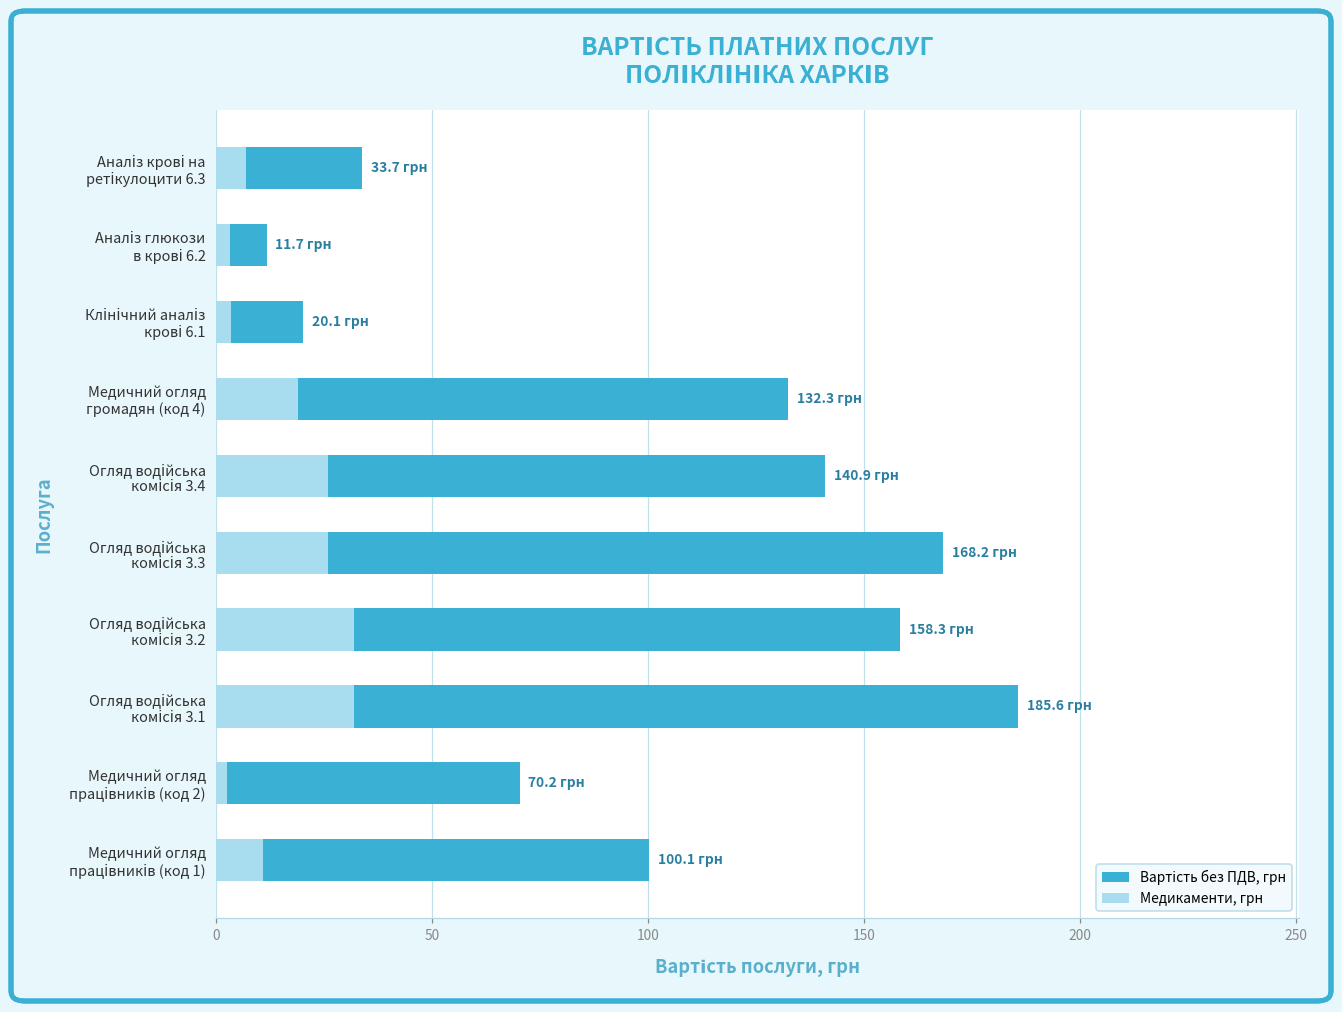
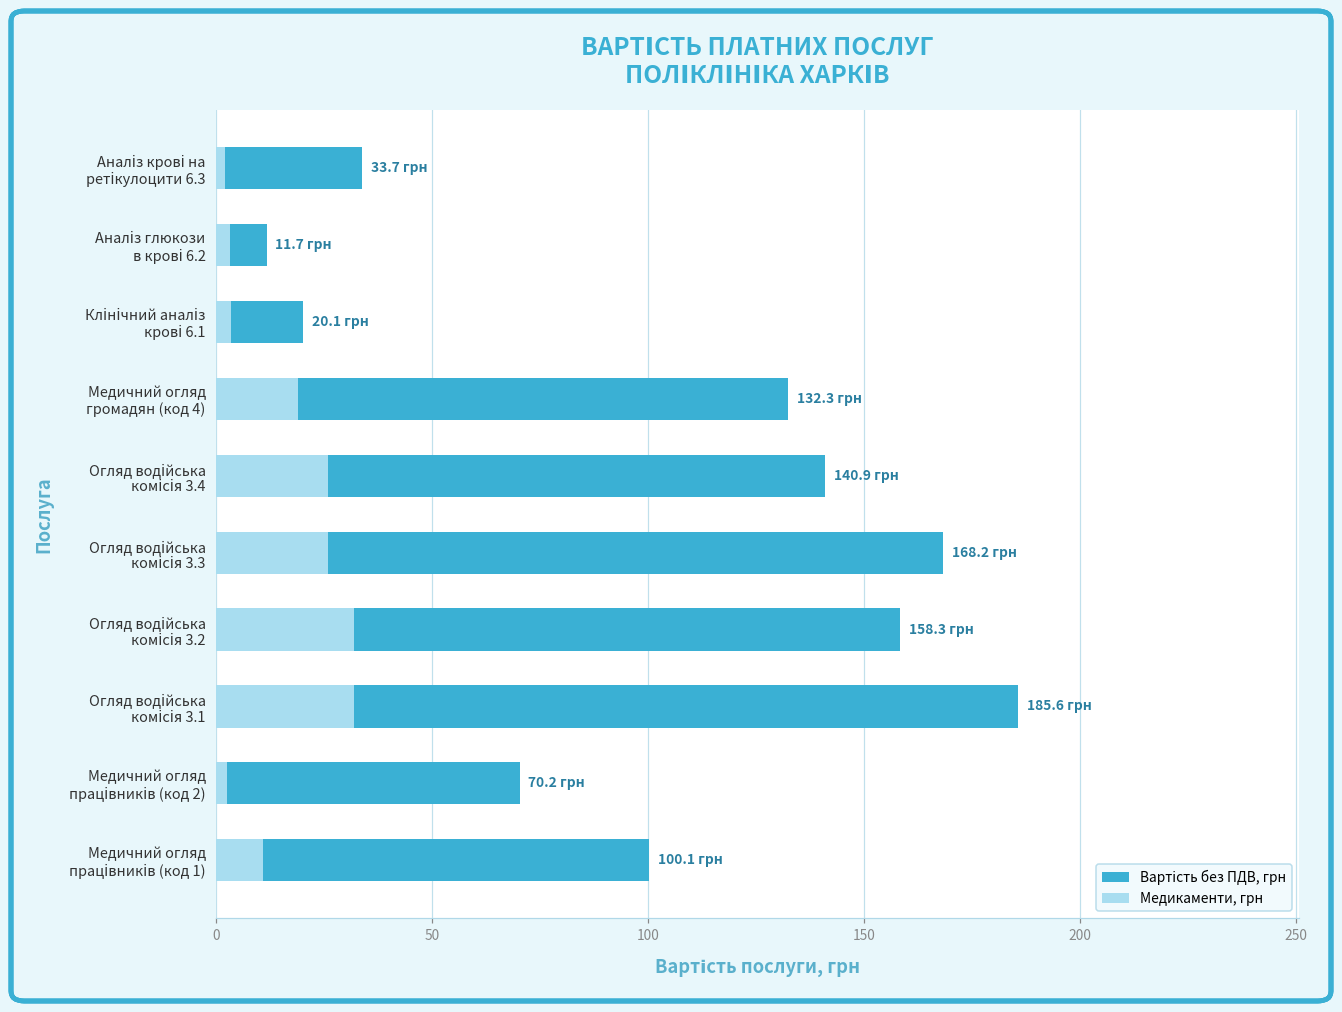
Медикаменти, грн, Аналіз крові на ретікулоцити 6.3: 7 -> 2
